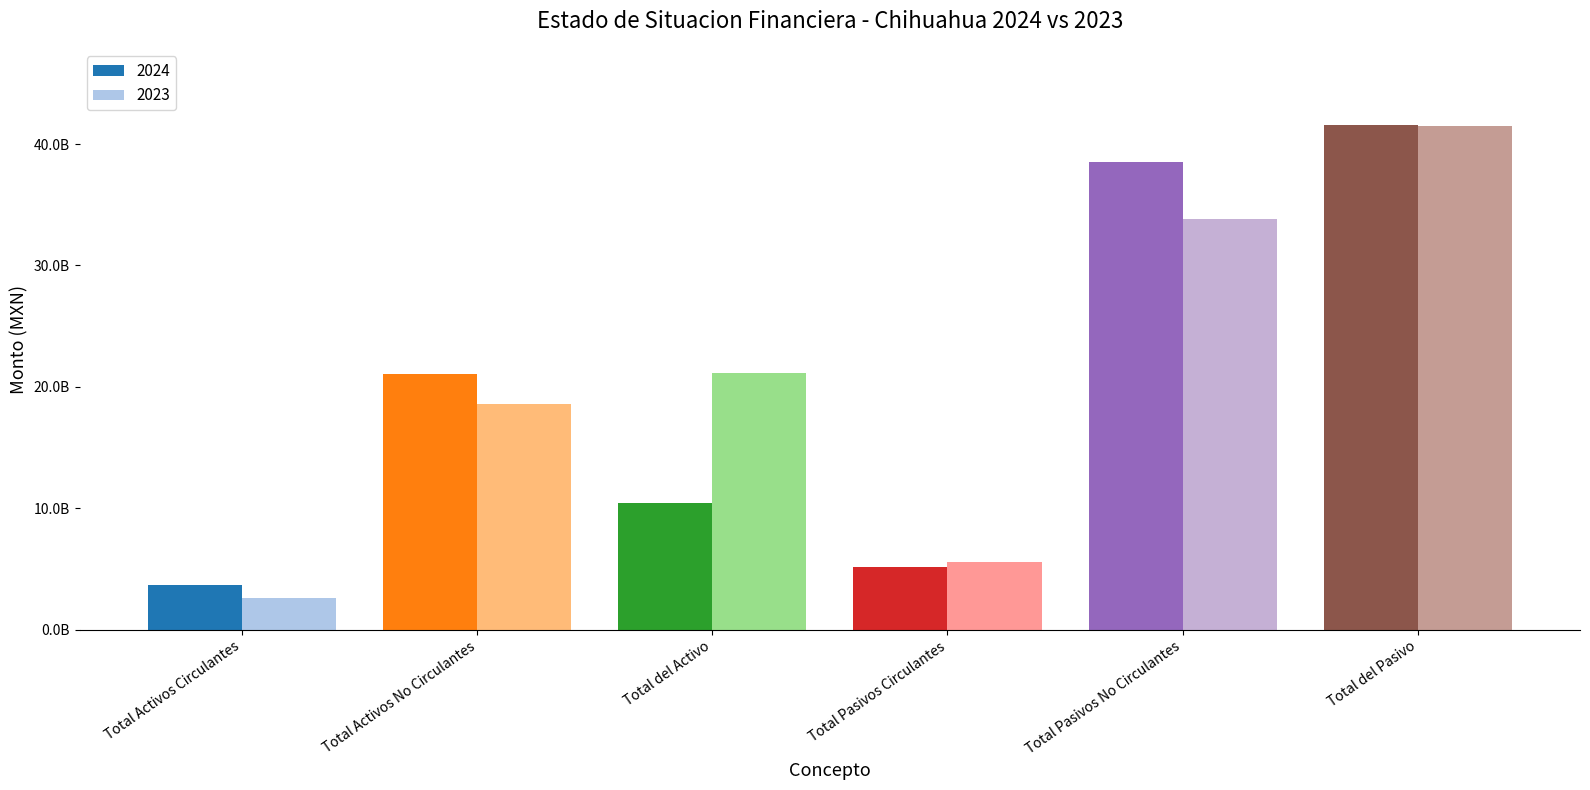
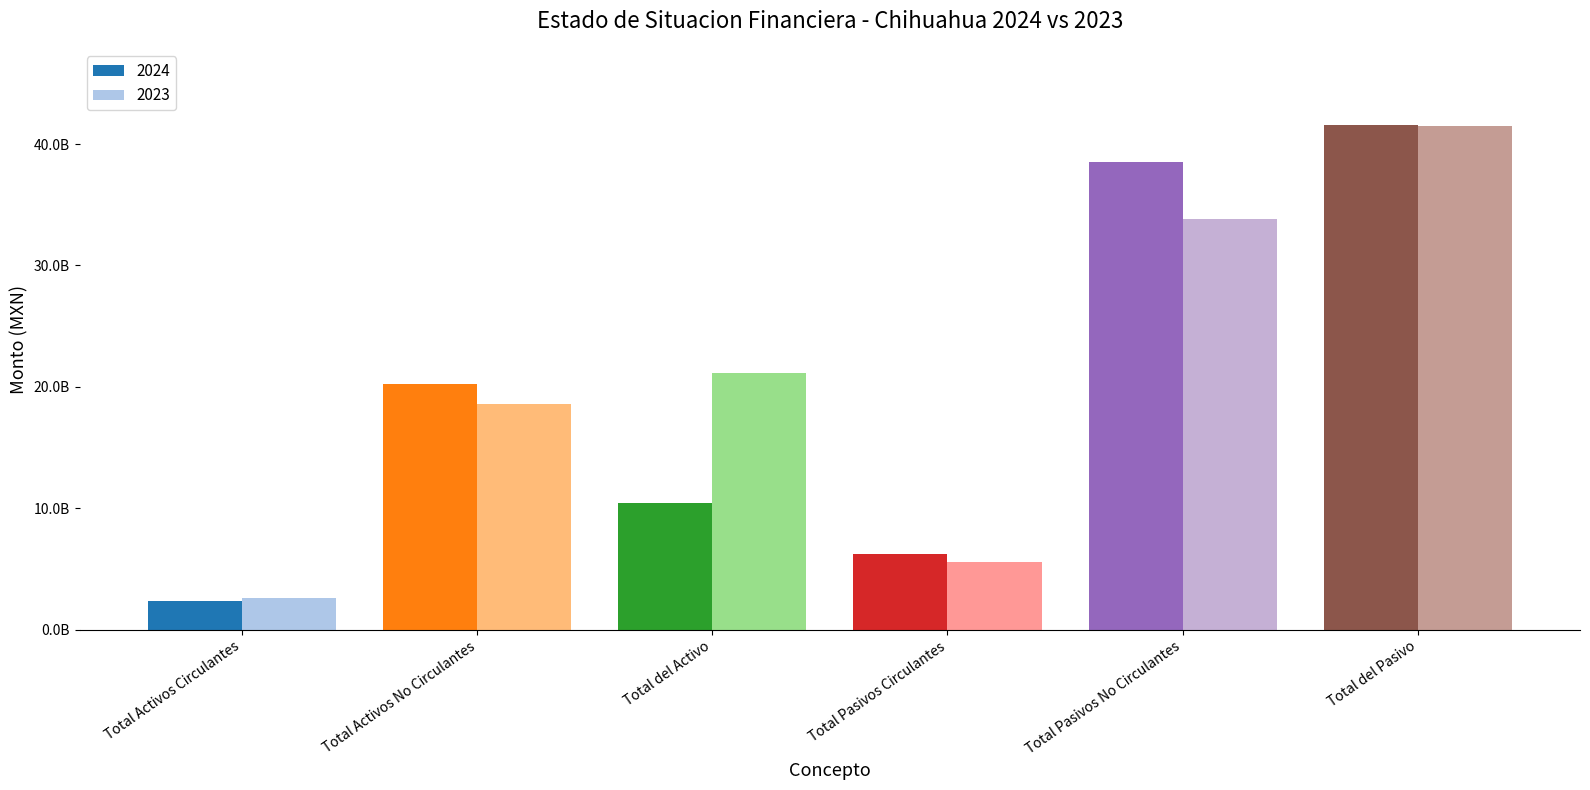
2024, Total Activos Circulantes: 3700000000 -> 2400000000
2024, Total Activos No Circulantes: 21100000000 -> 20200000000
2024, Total Pasivos Circulantes: 5200000000 -> 6300000000
